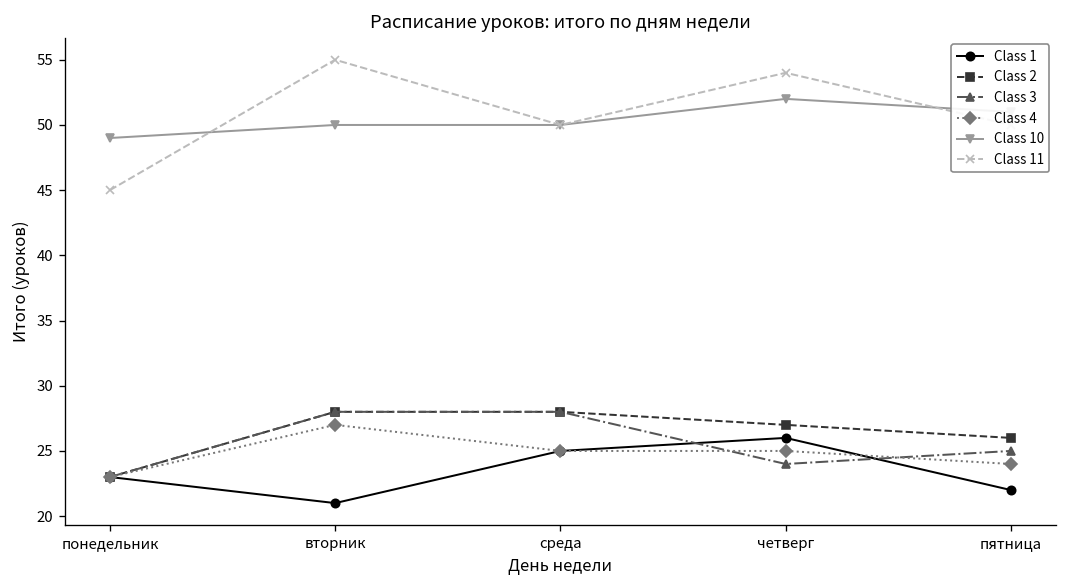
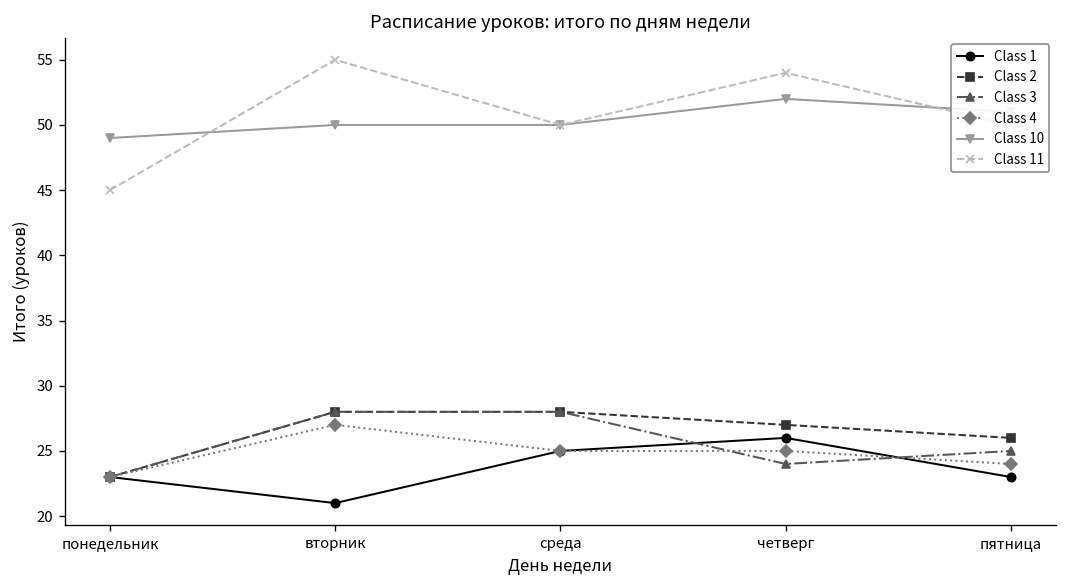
Class 1, пятница: 22 -> 23
